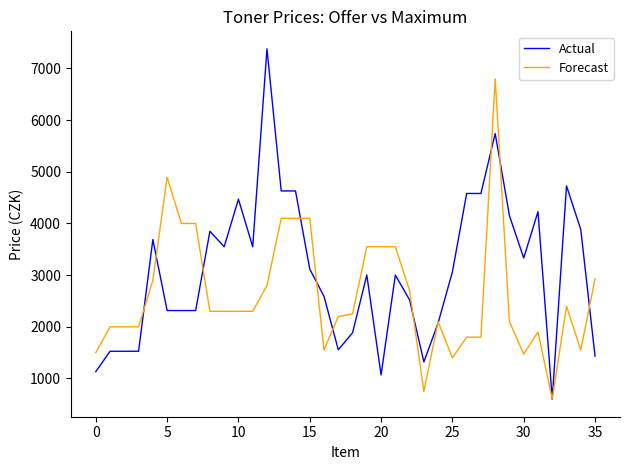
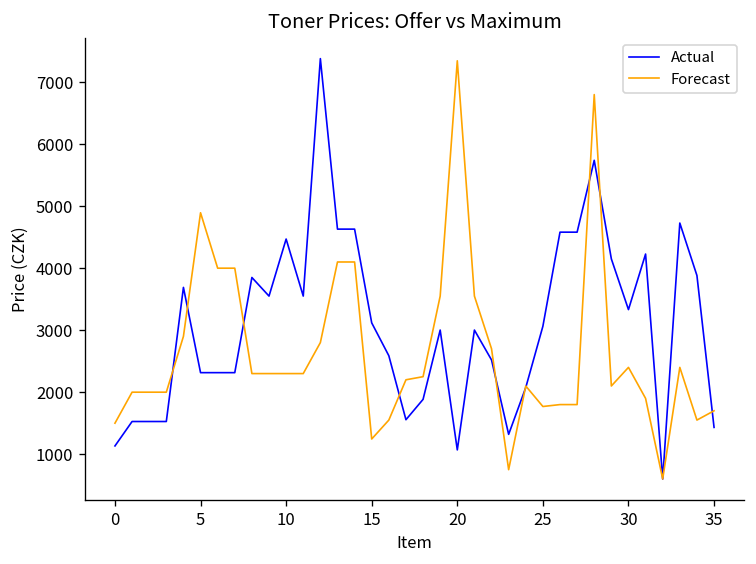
Forecast, 15: 4100 -> 1200
Forecast, 20: 3600 -> 7300
Forecast, 25: 1400 -> 1800
Forecast, 30: 1500 -> 2400
Forecast, 35: 2900 -> 1700
